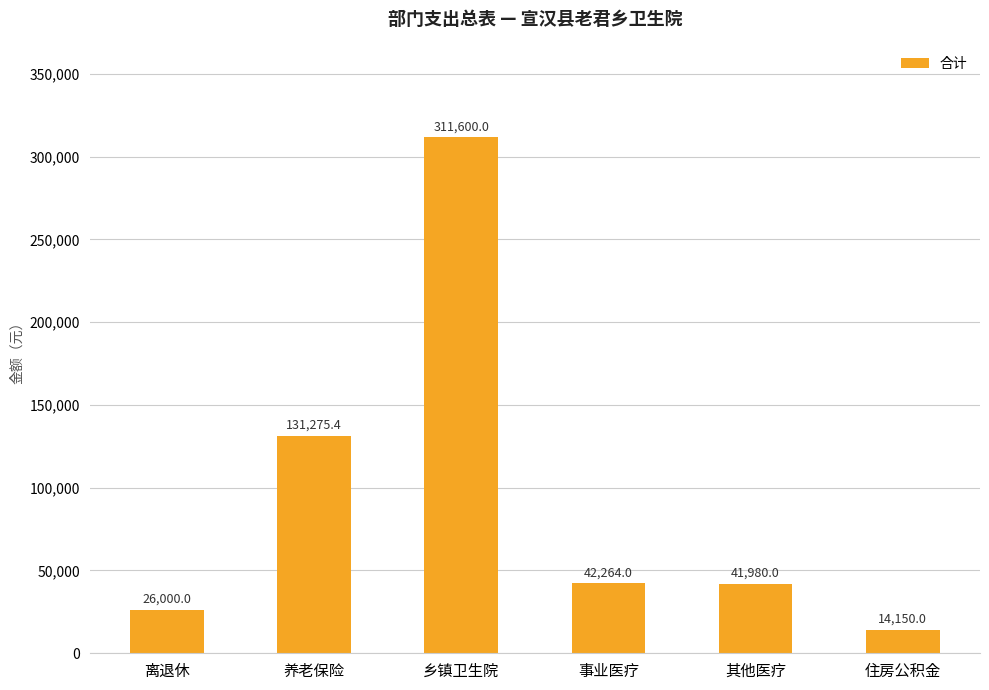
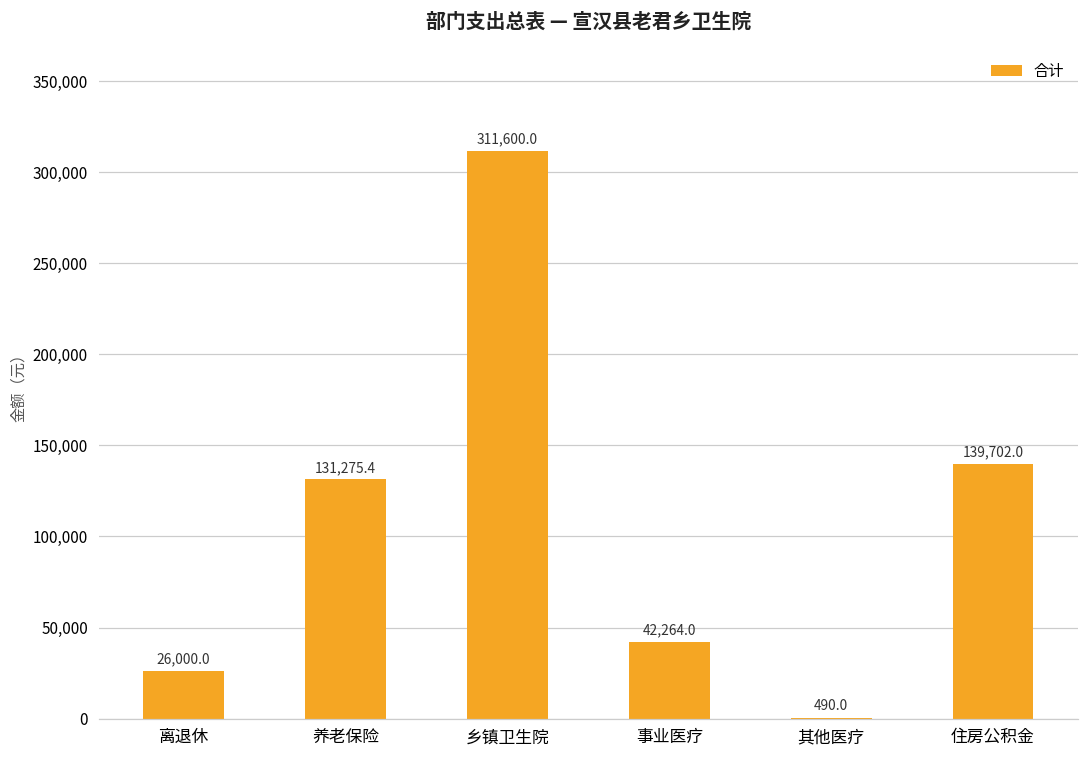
其他医疗: 41,980.0 -> 490.0
住房公积金: 14,150.0 -> 139,702.0
